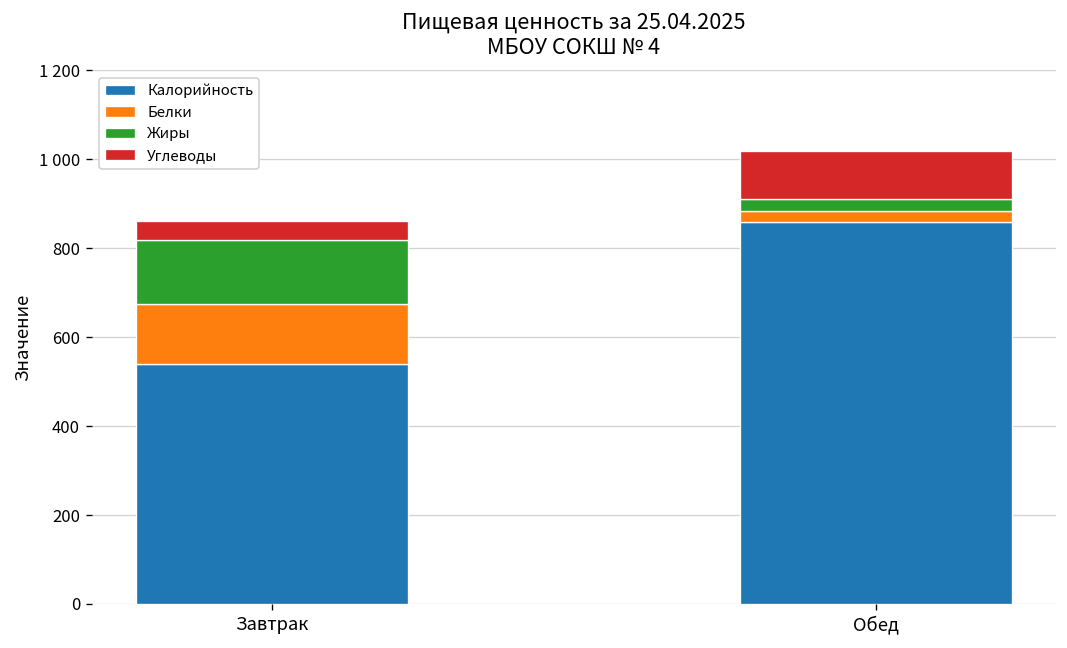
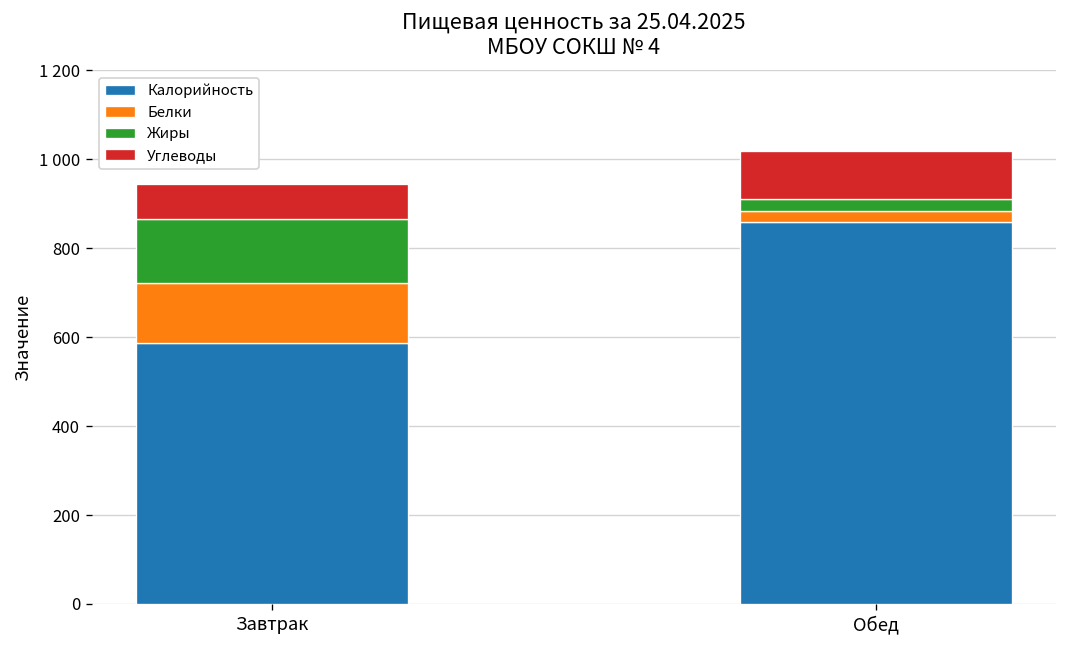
Калорийность, Завтрак: 540 -> 590
Углеводы, Завтрак: 40 -> 80
